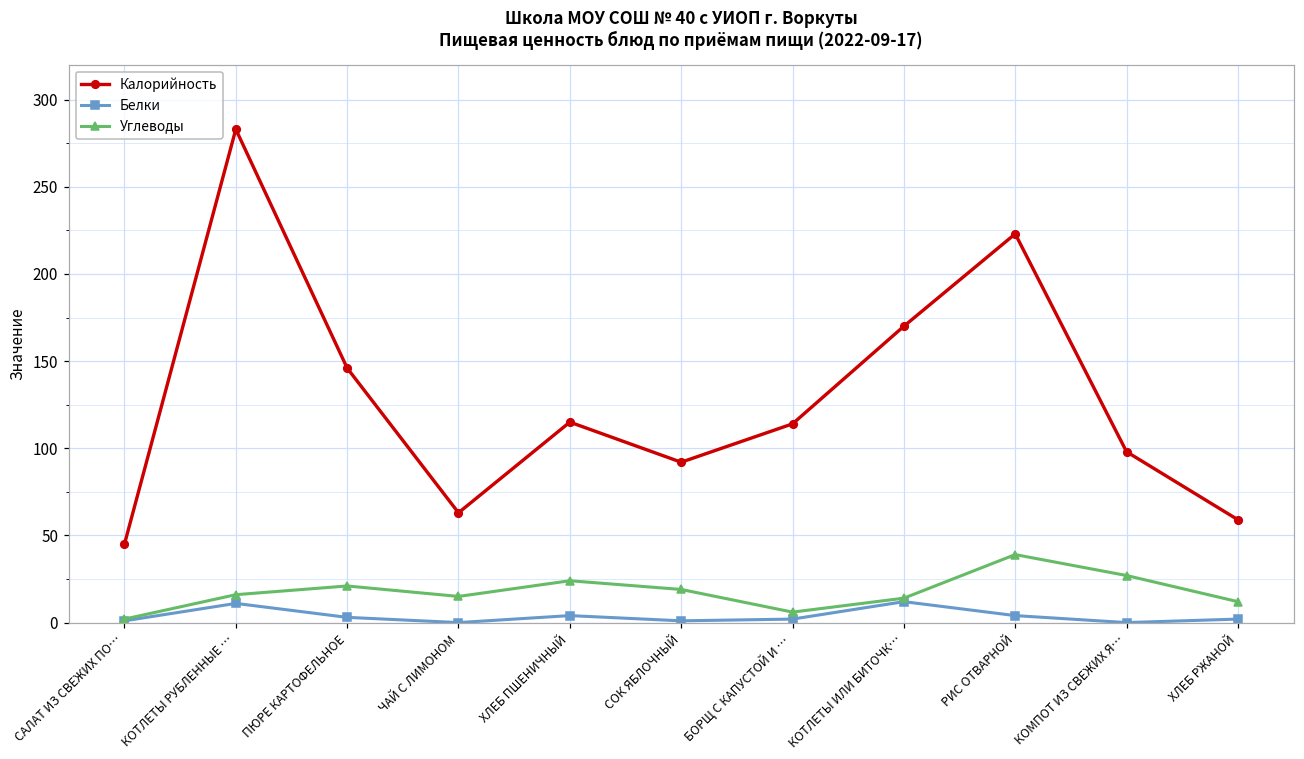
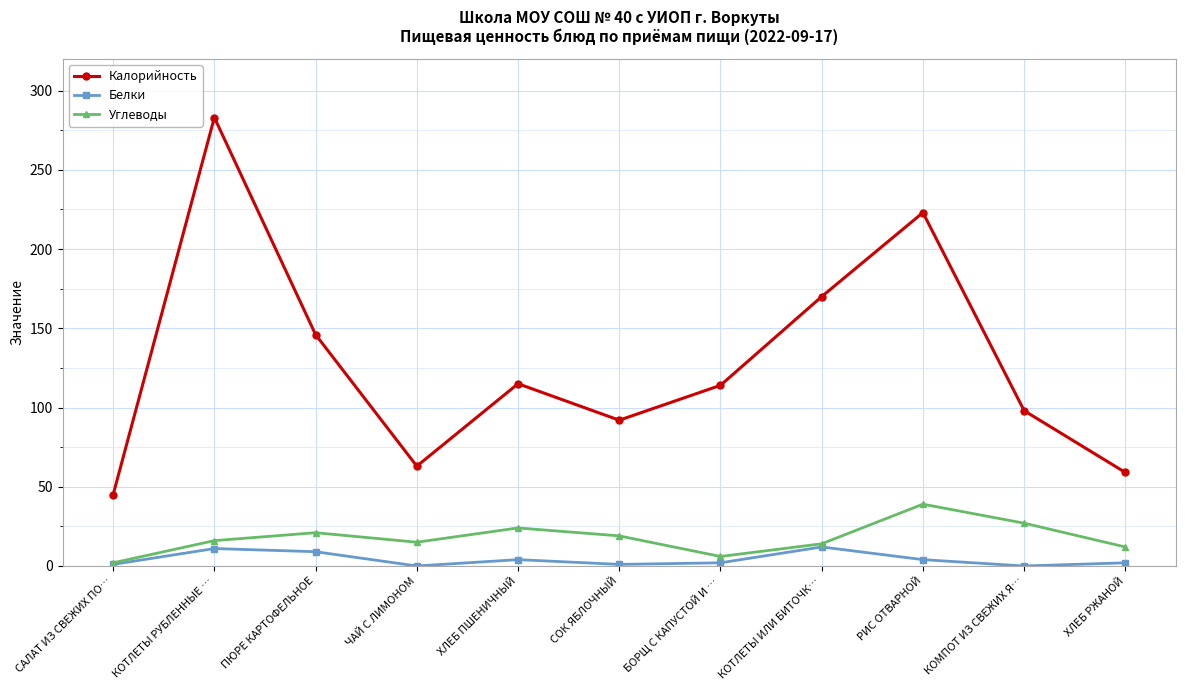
Белки, ПЮРЕ КАРТОФЕЛЬНОЕ: 3 -> 9
